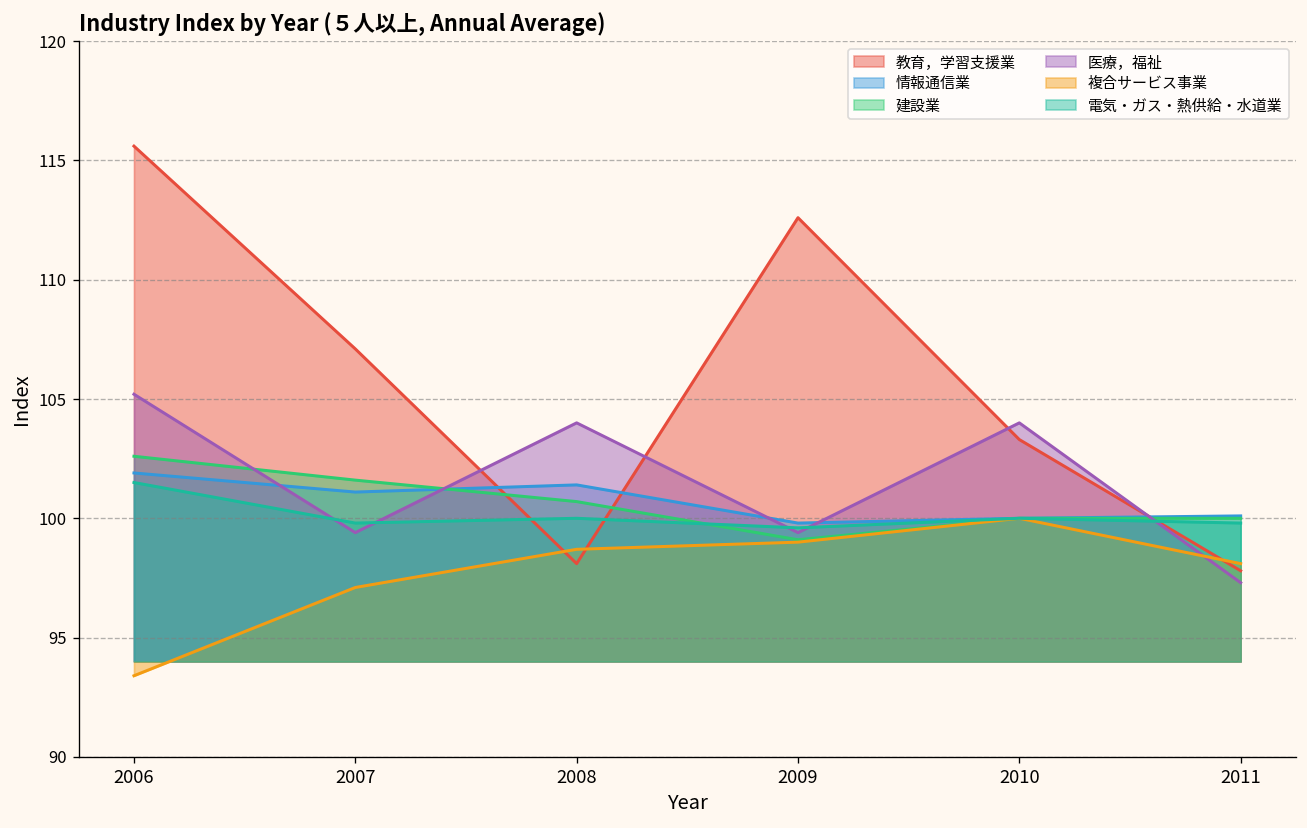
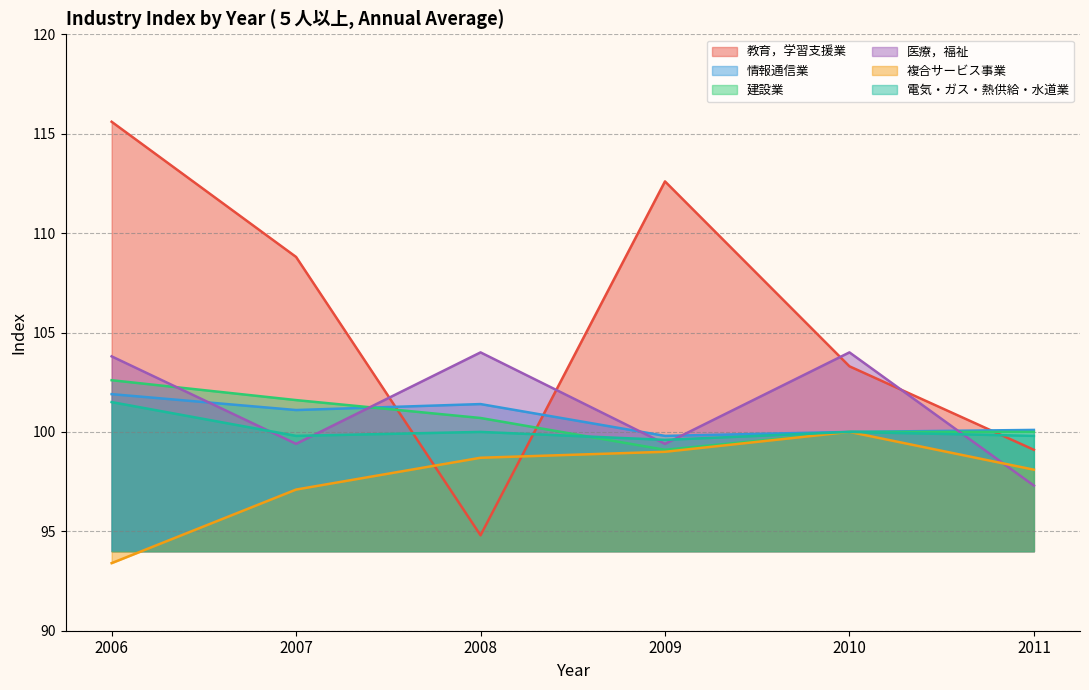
医療，福祉, 2006: 105.2 -> 103.8
教育，学習支援業, 2007: 107.1 -> 108.8
教育，学習支援業, 2008: 98.1 -> 94.8
教育，学習支援業, 2011: 97.8 -> 99.1
